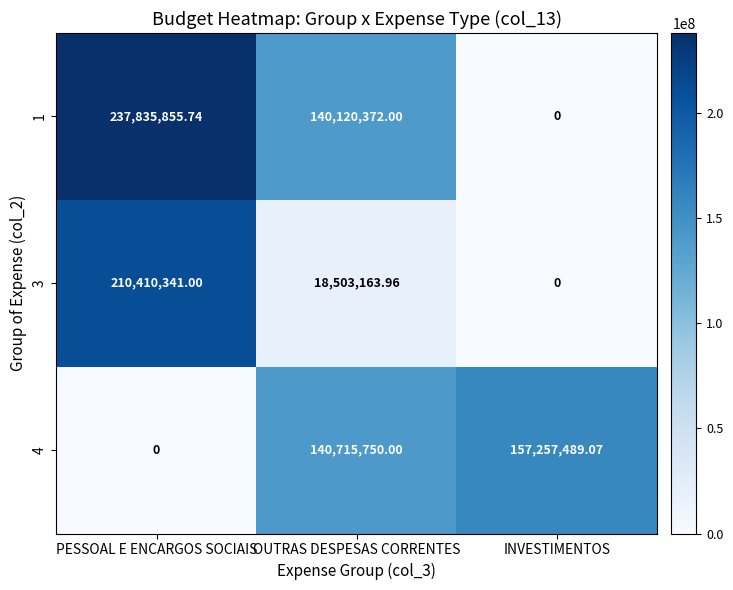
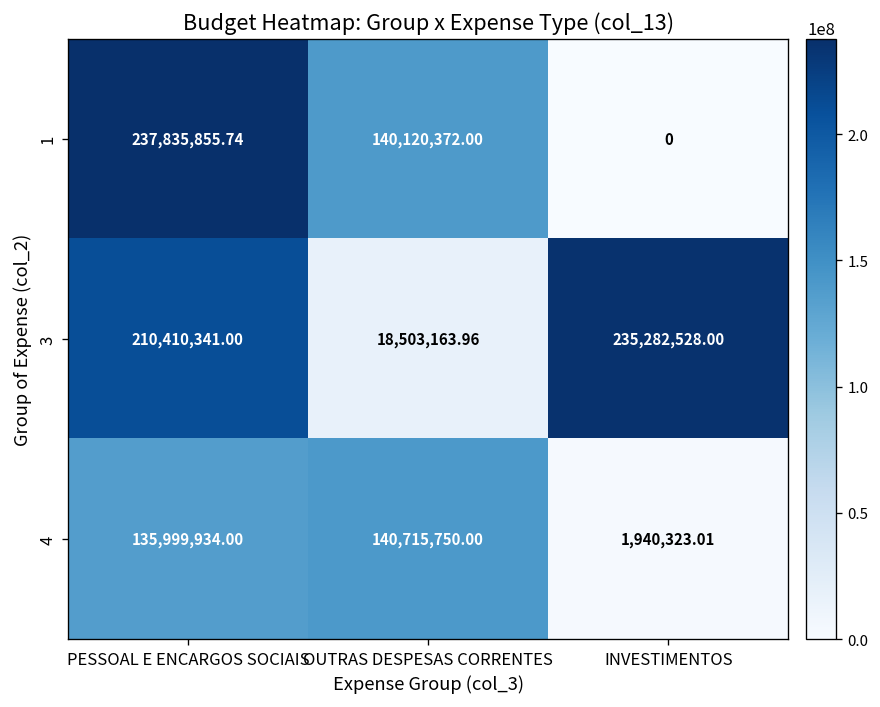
3, INVESTIMENTOS: 0 -> 235,282,528.00
4, PESSOAL E ENCARGOS SOCIAIS: 0 -> 135,999,934.00
4, INVESTIMENTOS: 157,257,489.07 -> 1,940,323.01
